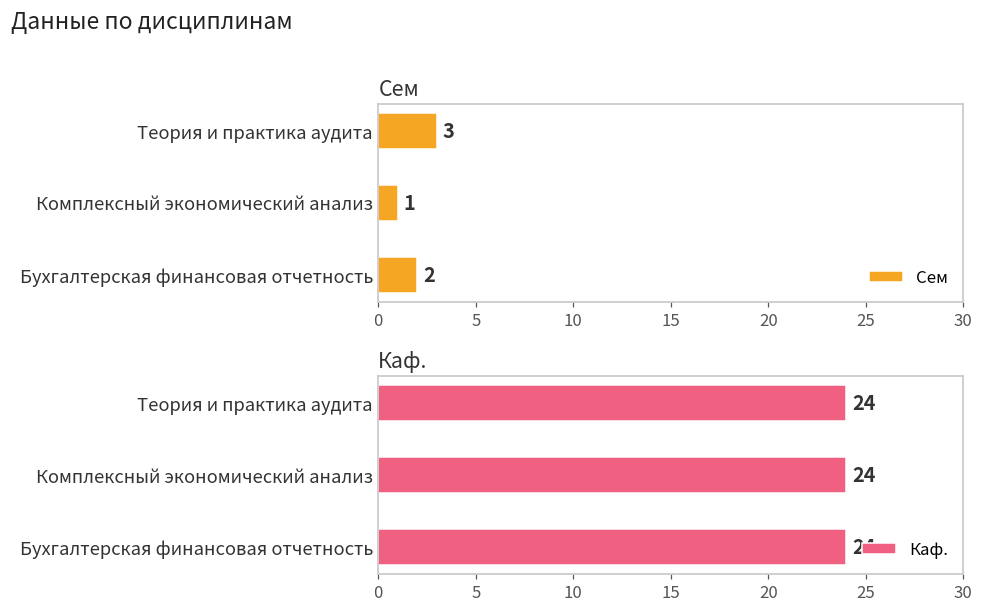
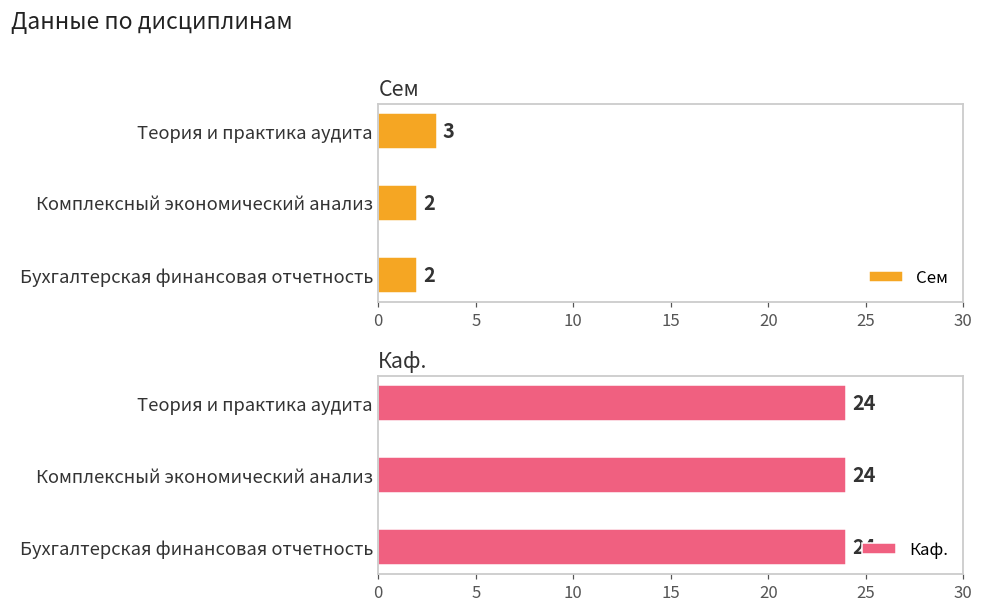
Сем, Комплексный экономический анализ: 1 -> 2
